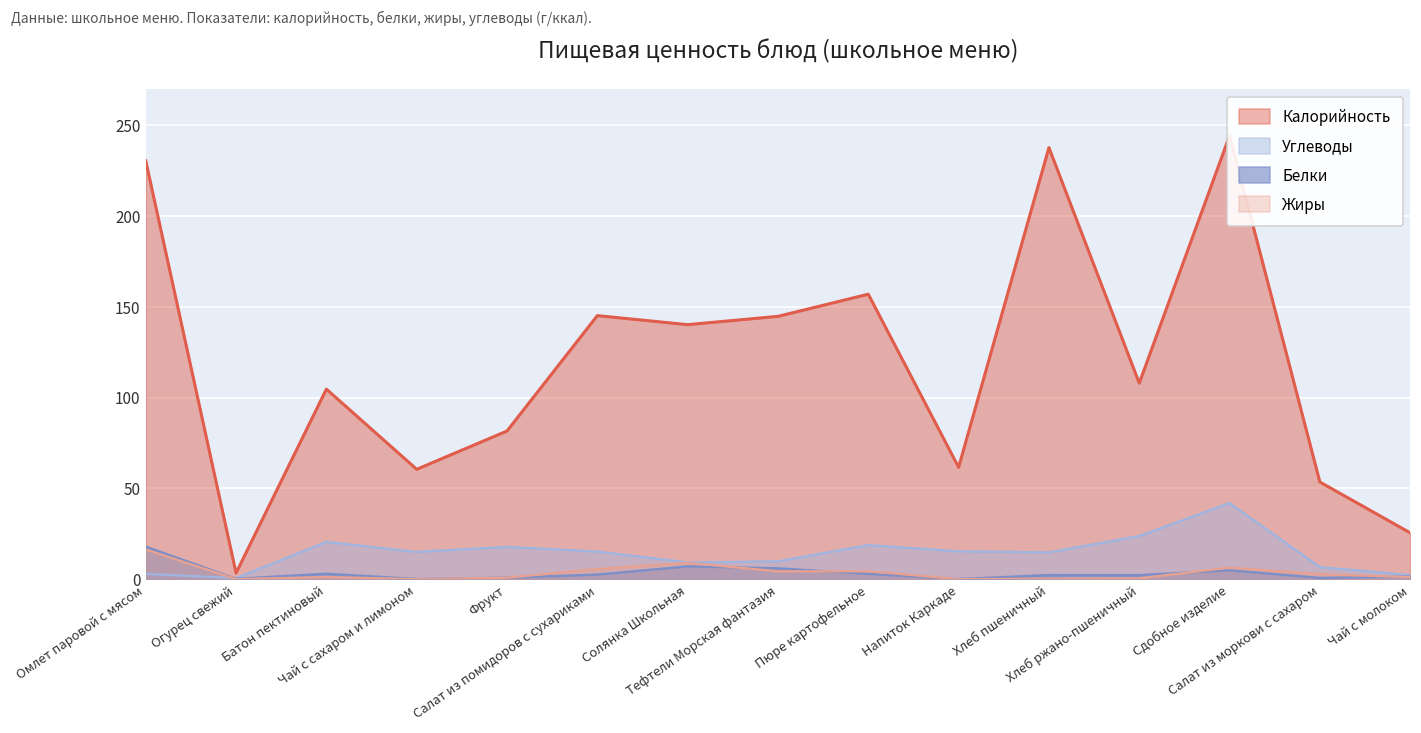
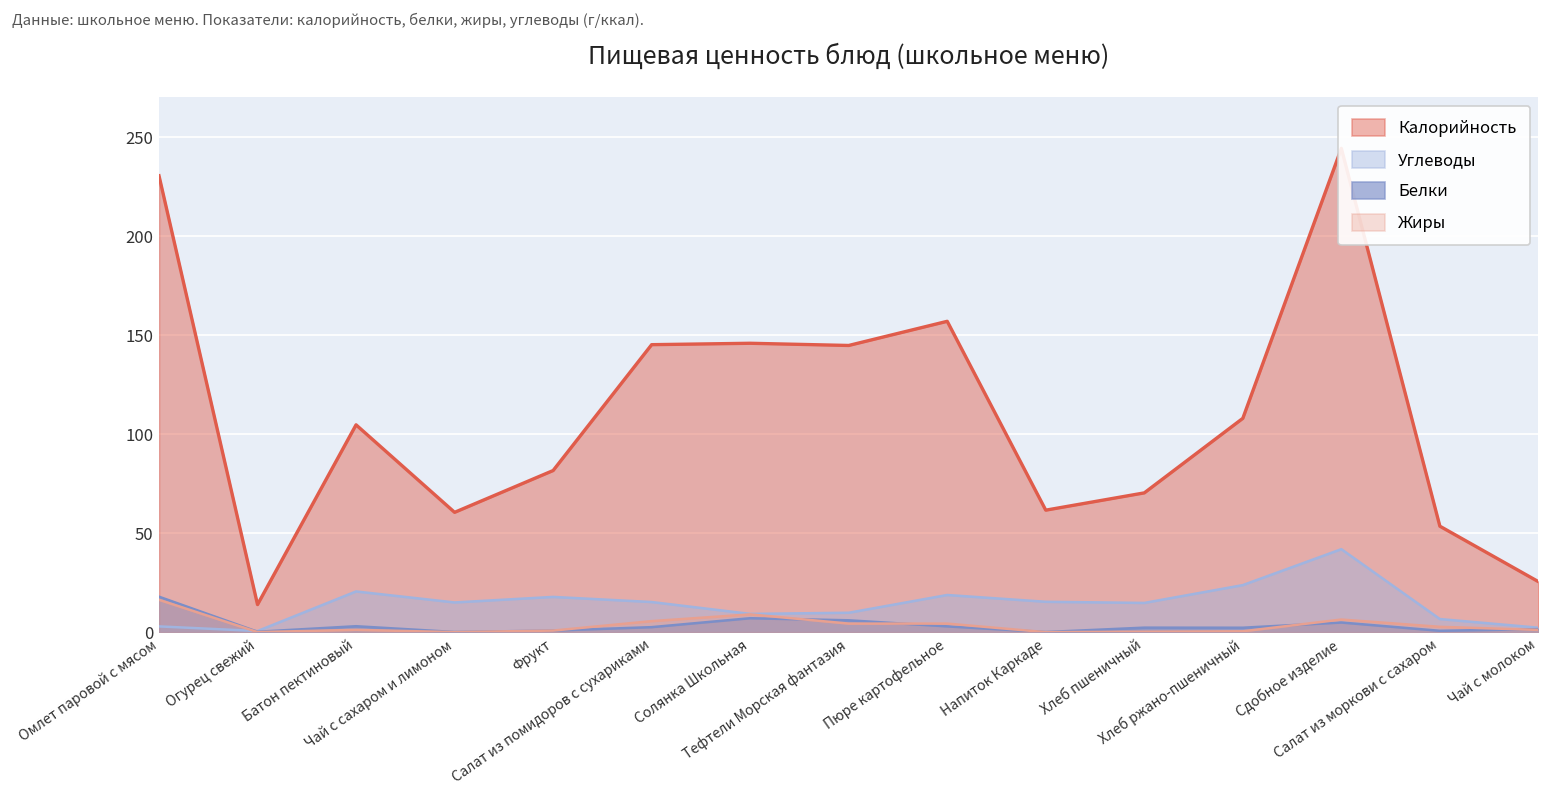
Калорийность, Огурец свежий: 3 -> 14
Калорийность, Солянка Школьная: 140 -> 146
Калорийность, Хлеб пшеничный: 238 -> 70
